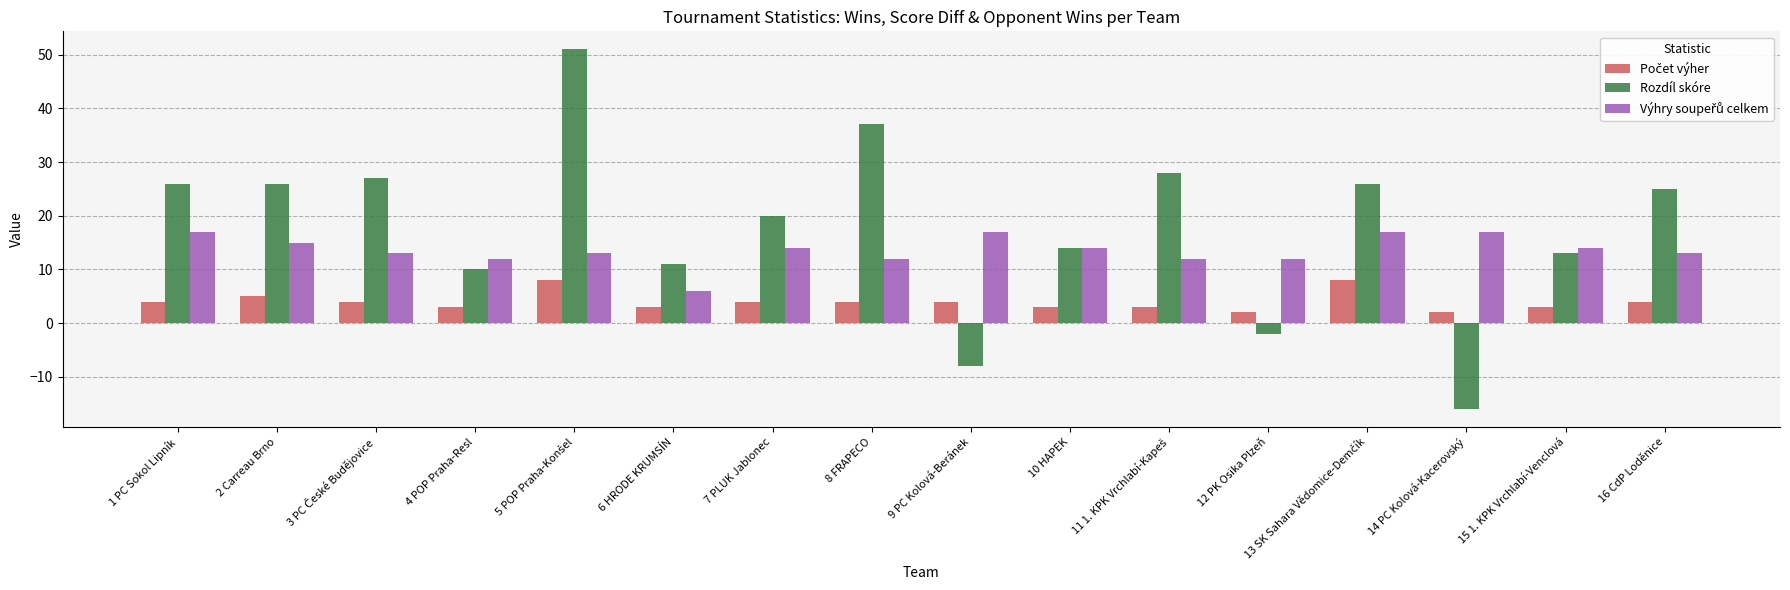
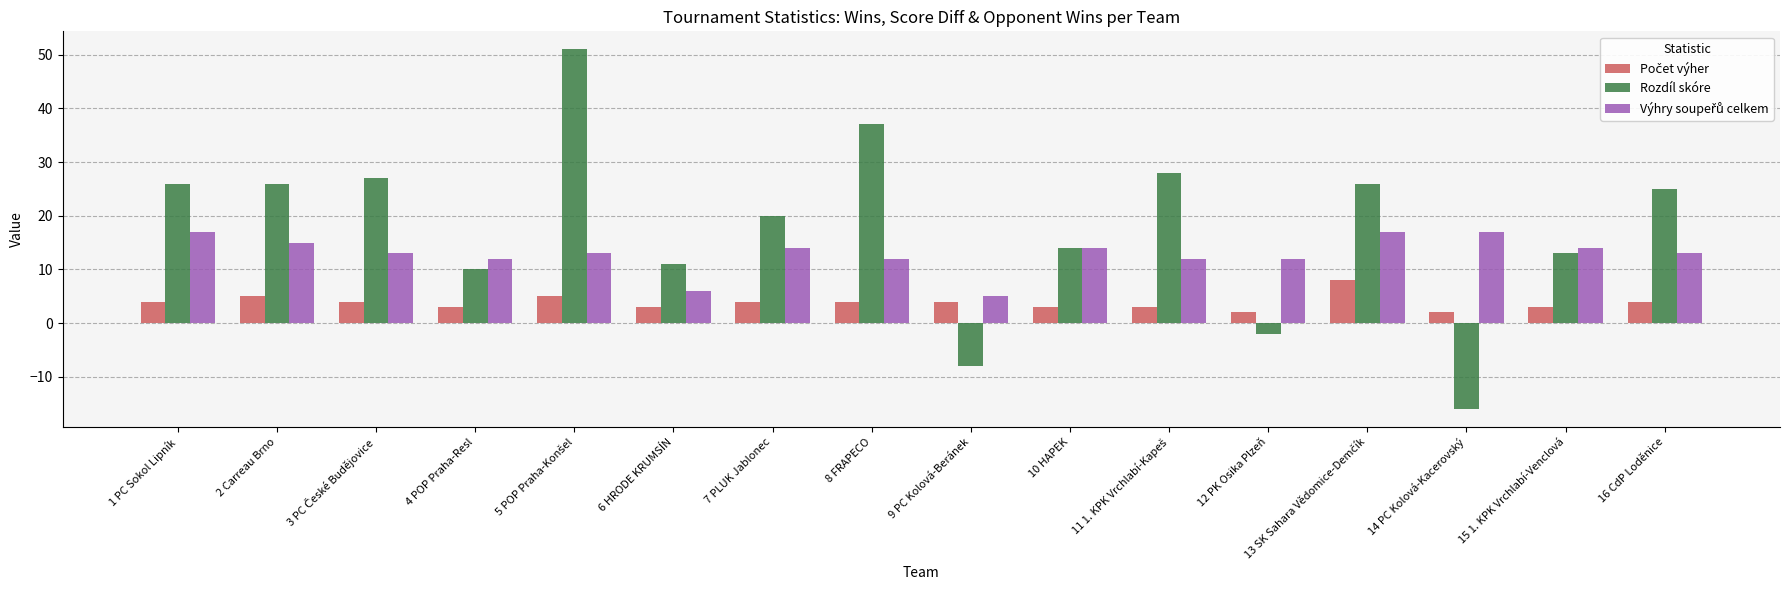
Počet výher, 5 POP Praha-Konšel: 8 -> 5
Výhry soupeřů celkem, 9 PC Kolová-Beránek: 17 -> 5
